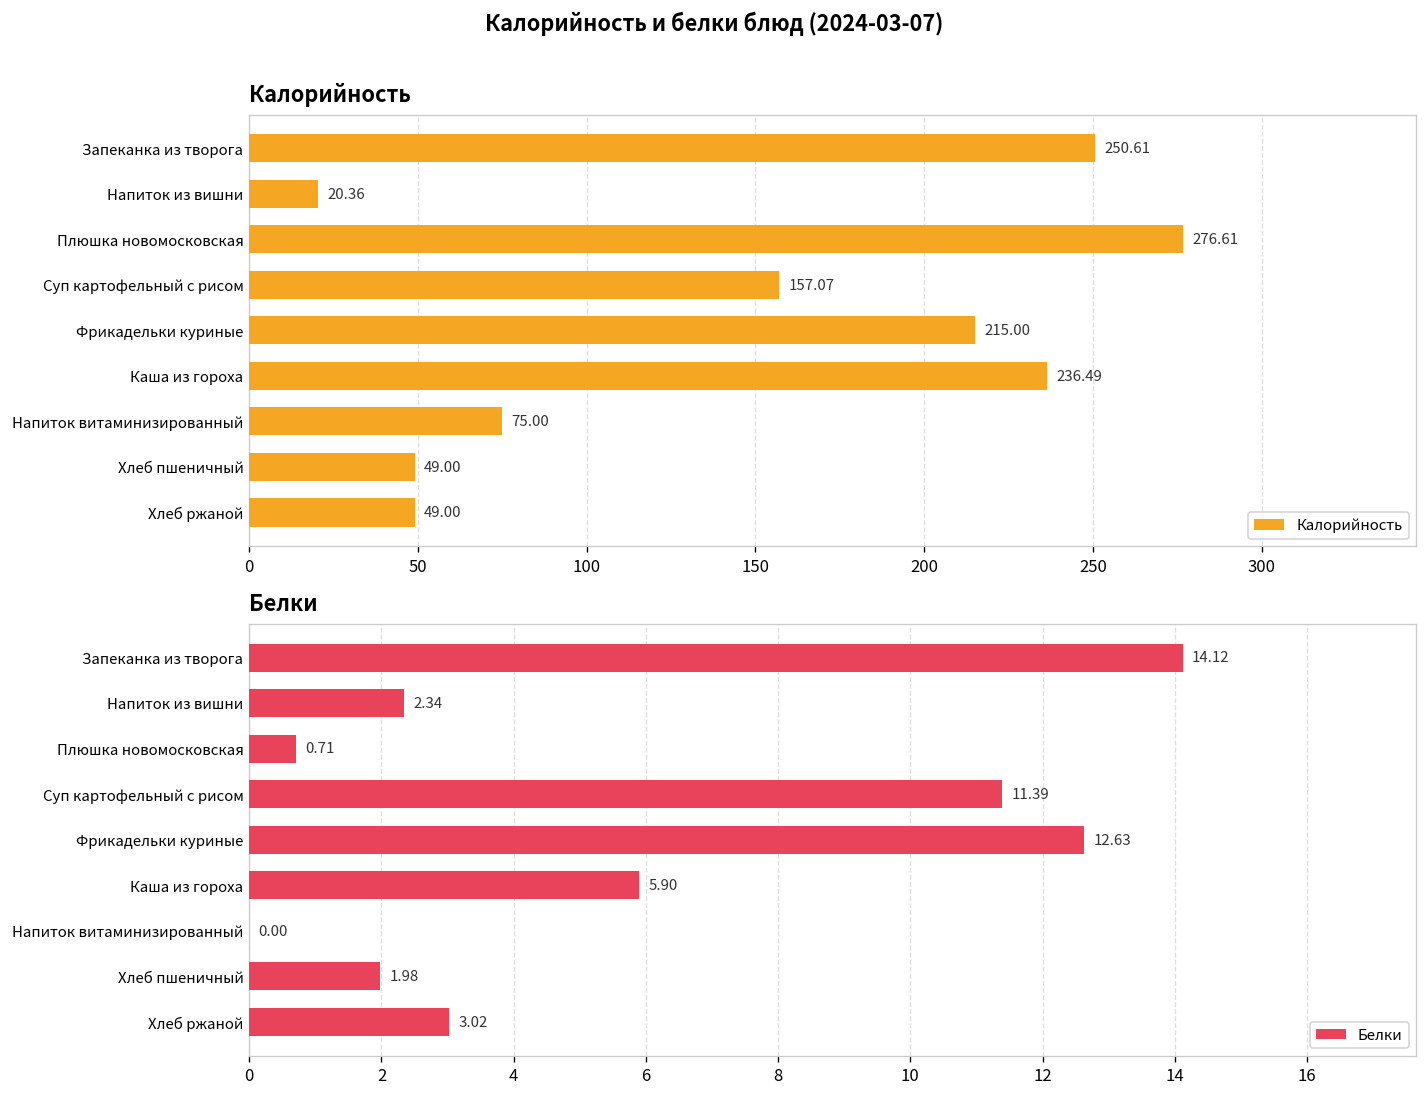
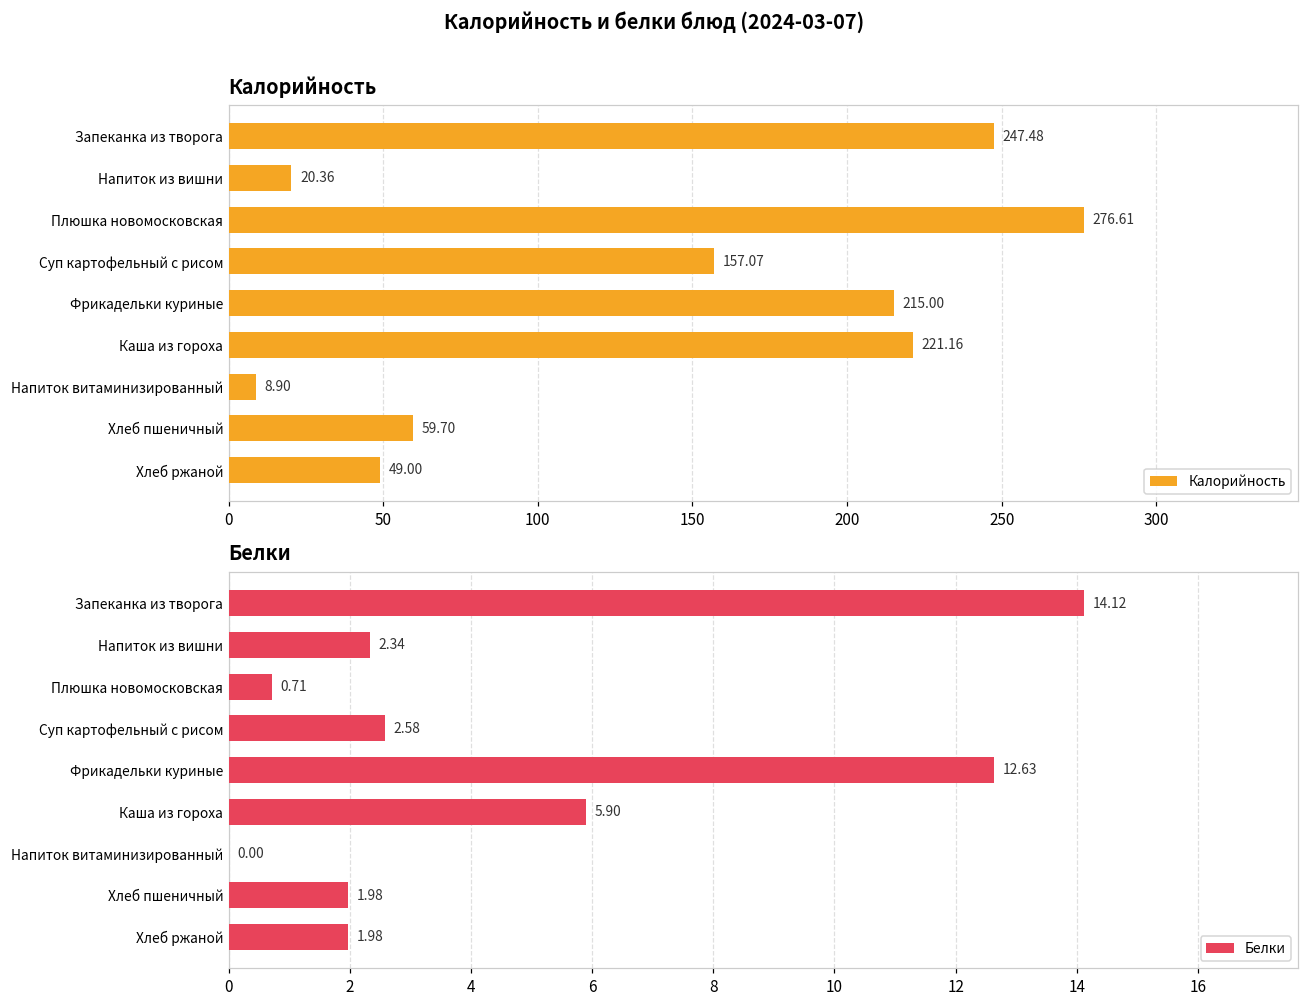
Калорийность, Запеканка из творога: 250.61 -> 247.48
Калорийность, Каша из гороха: 236.49 -> 221.16
Калорийность, Напиток витаминизированный: 75.00 -> 8.90
Калорийность, Хлеб пшеничный: 49.00 -> 59.70
Белки, Суп картофельный с рисом: 11.39 -> 2.58
Белки, Хлеб ржаной: 3.02 -> 1.98
